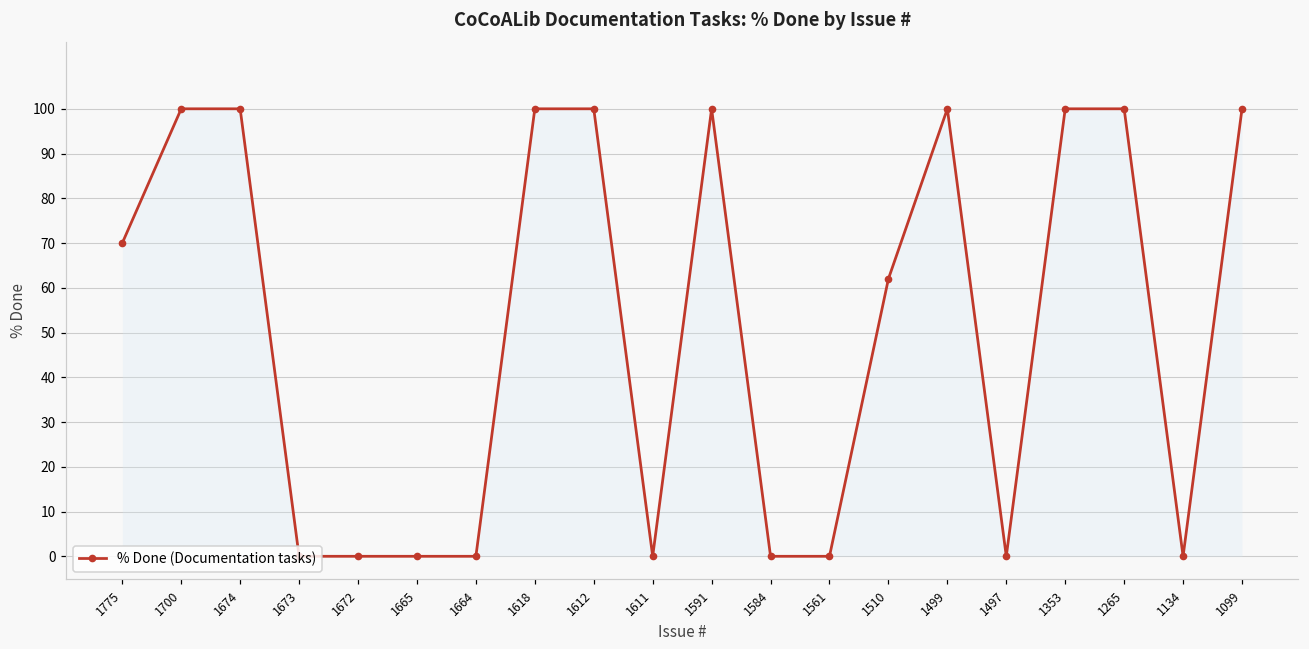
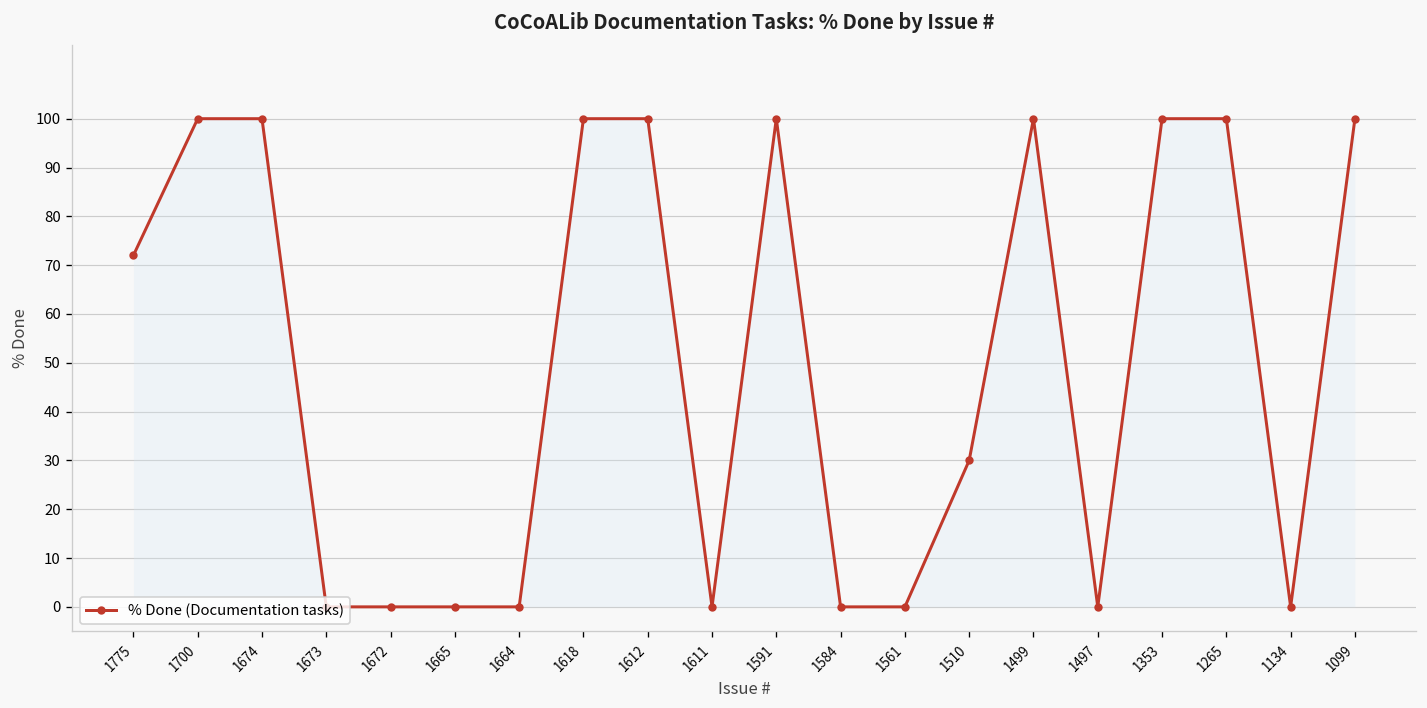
1775: 70 -> 72
1510: 62 -> 30
